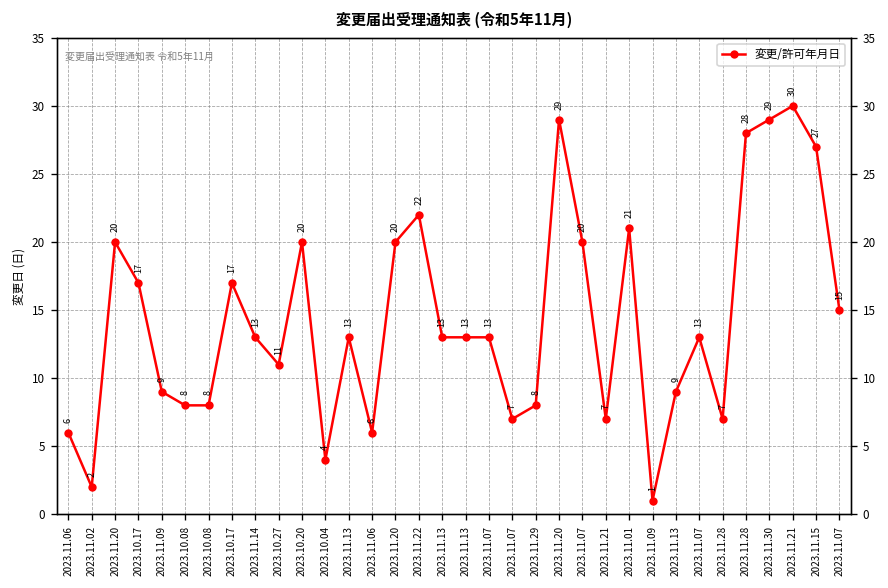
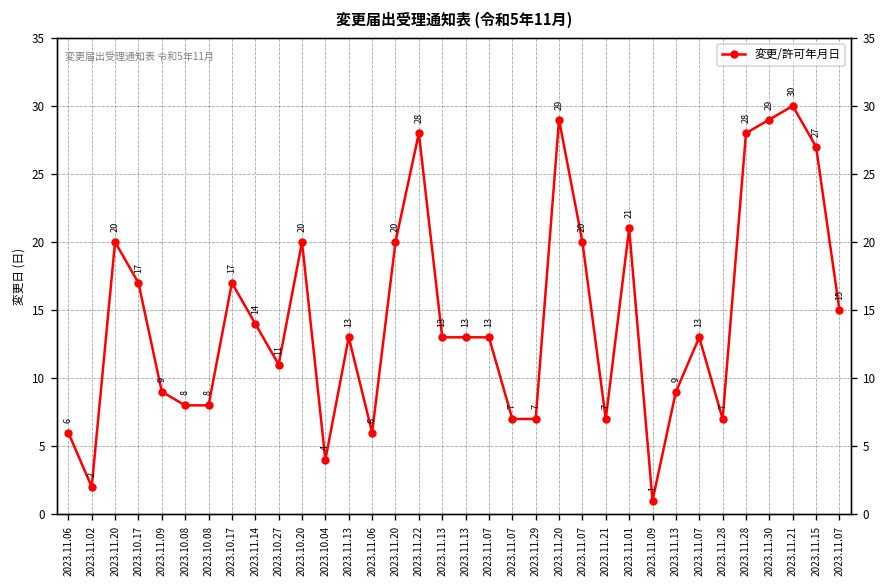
2023.11.14: 13 -> 14
2023.11.22: 22 -> 28
2023.11.29: 8 -> 7
